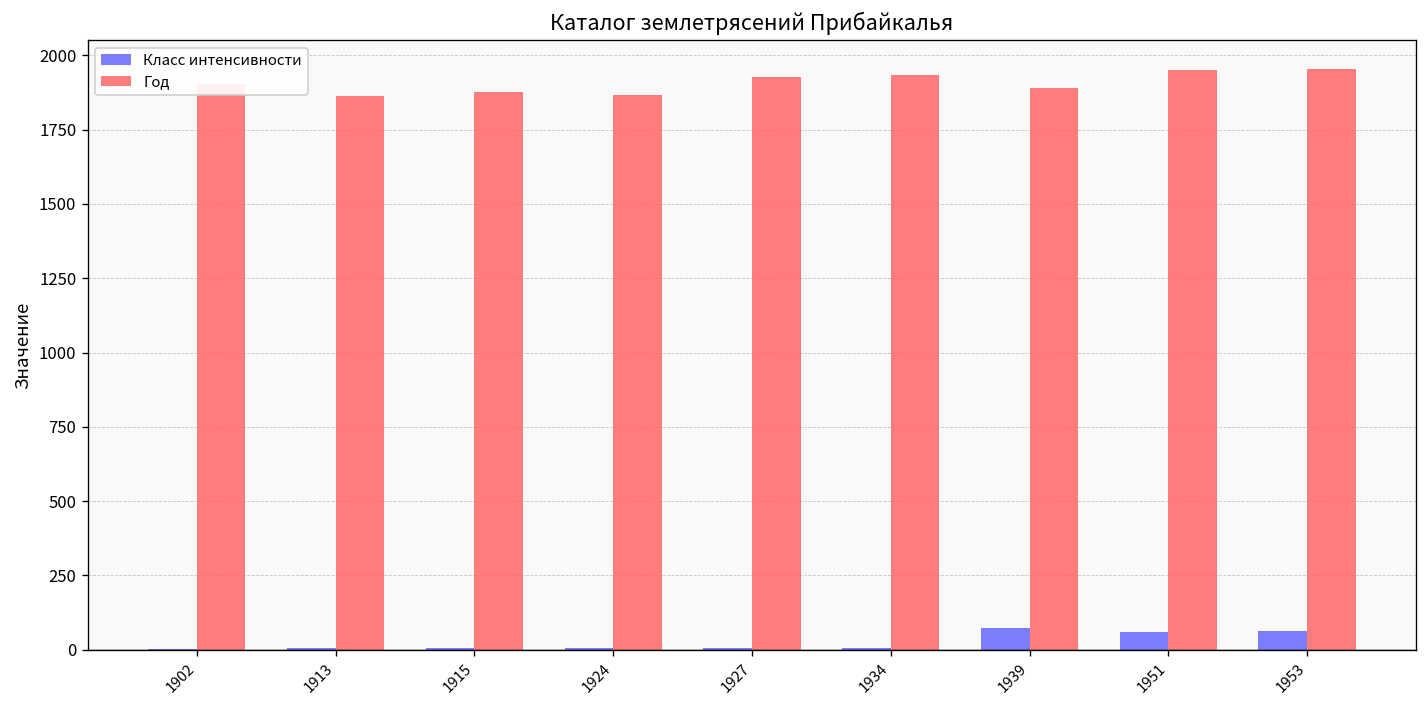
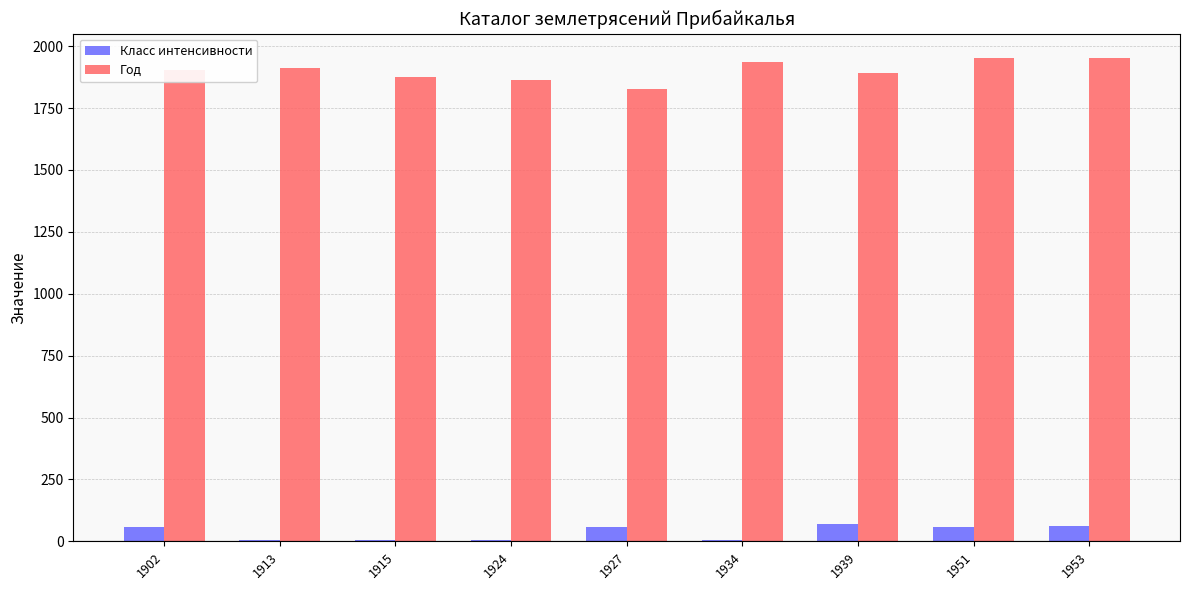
Класс интенсивности, 1902: 0 -> 60
Год, 1913: 1860 -> 1910
Класс интенсивности, 1927: 0 -> 60
Год, 1927: 1930 -> 1830
